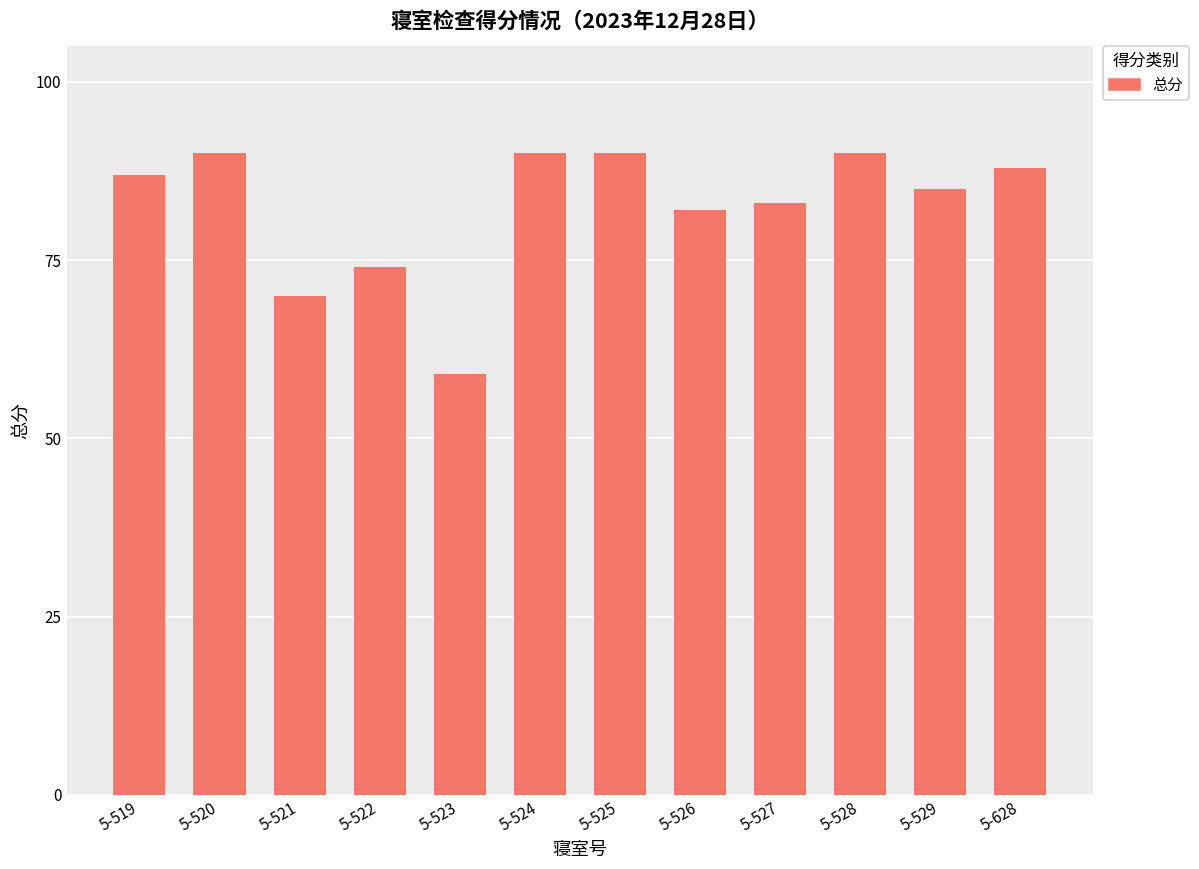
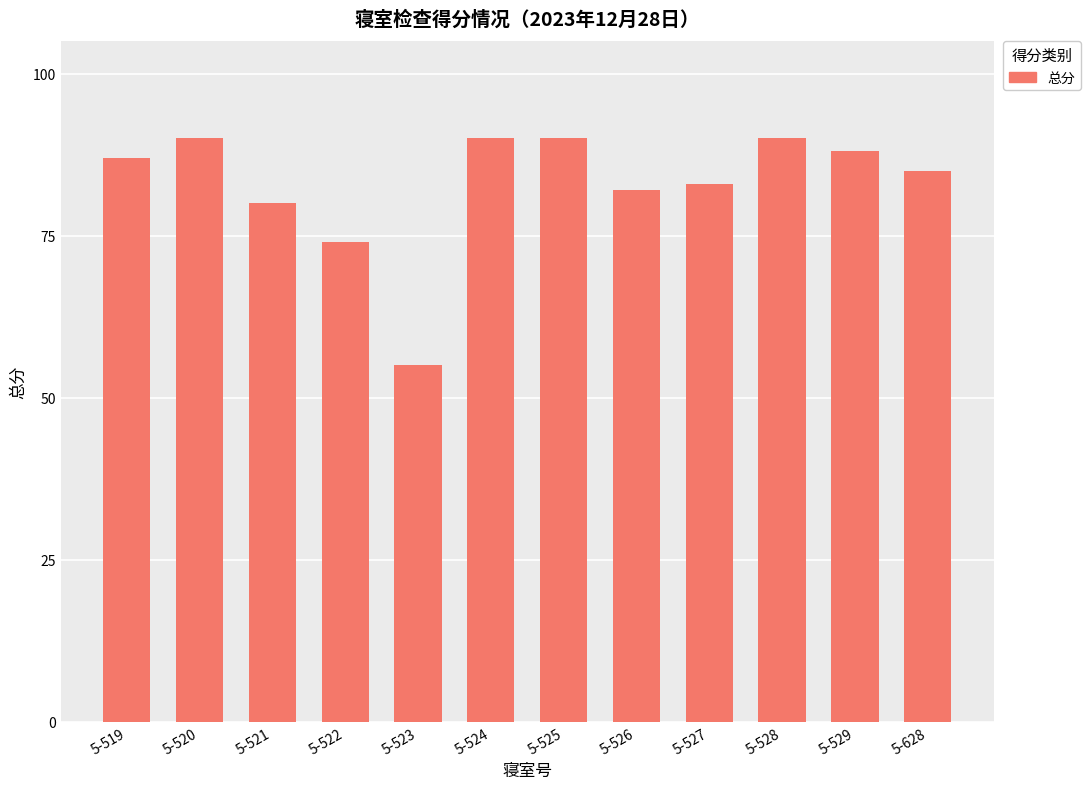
5-521: 70 -> 80
5-523: 59 -> 55
5-529: 85 -> 88
5-628: 88 -> 85
